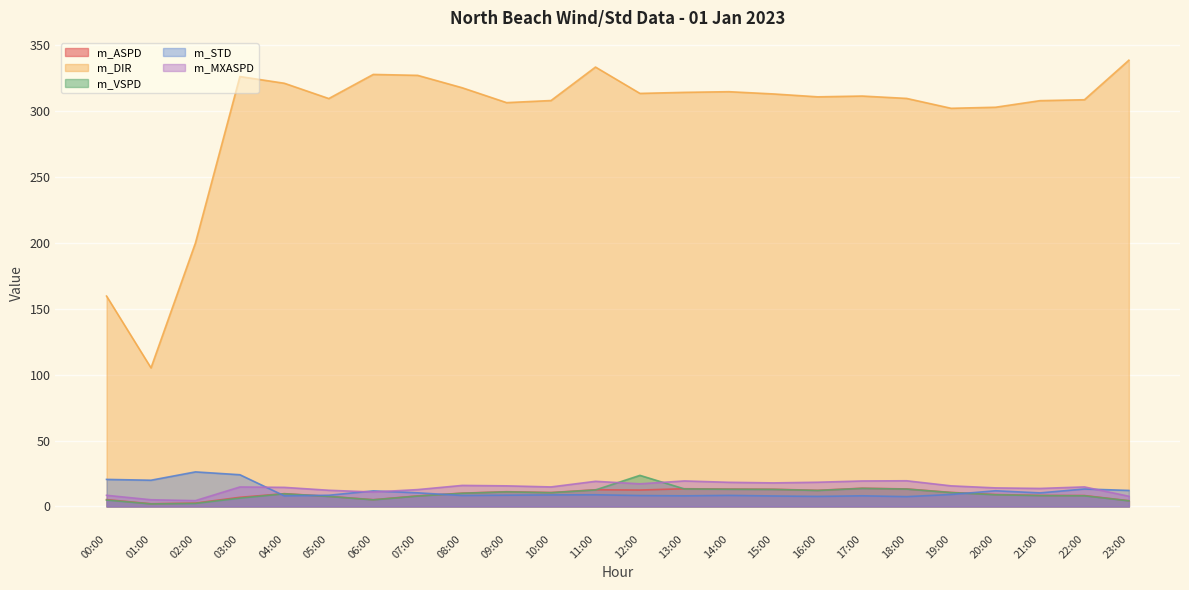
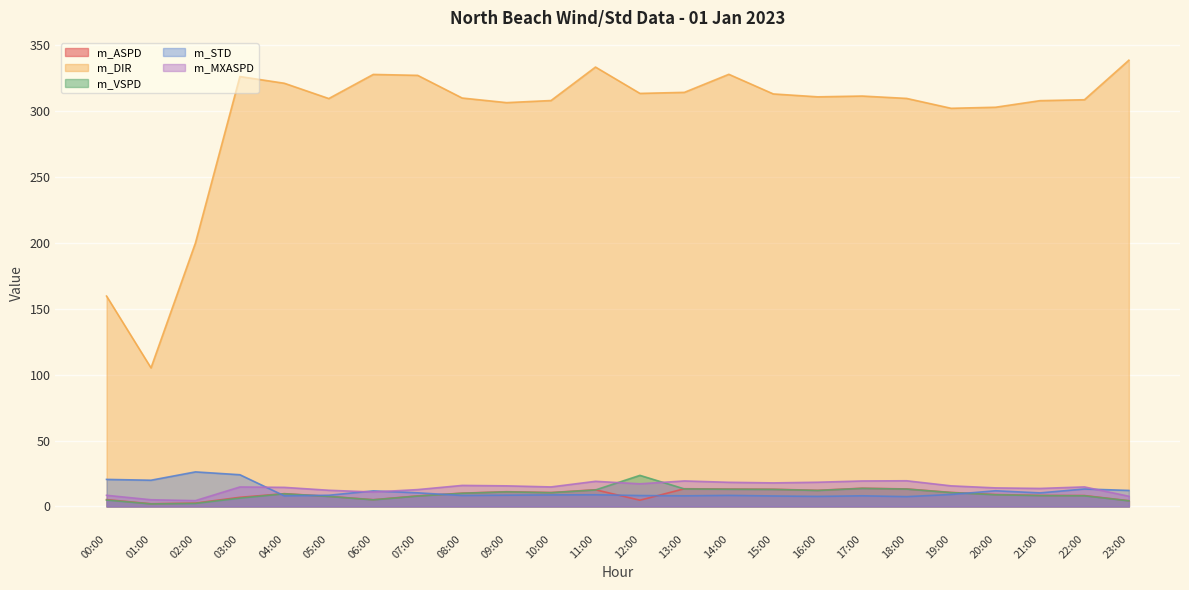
m_DIR, 08:00: 318 -> 310
m_ASPD, 12:00: 12 -> 5
m_DIR, 14:00: 315 -> 328
